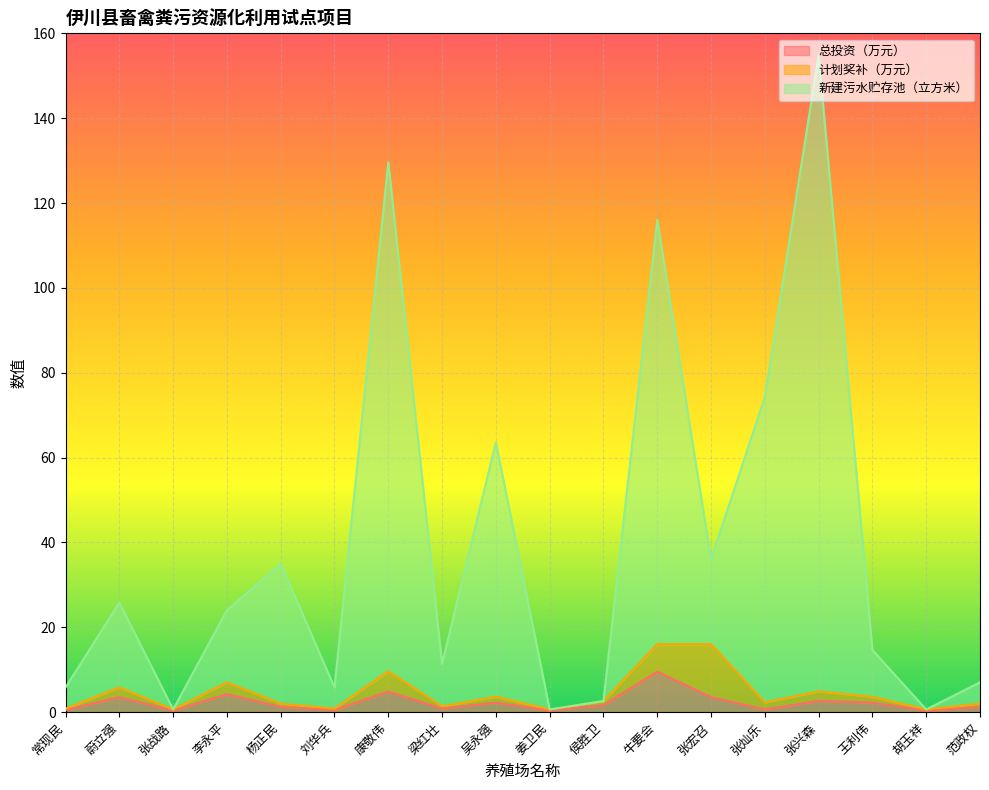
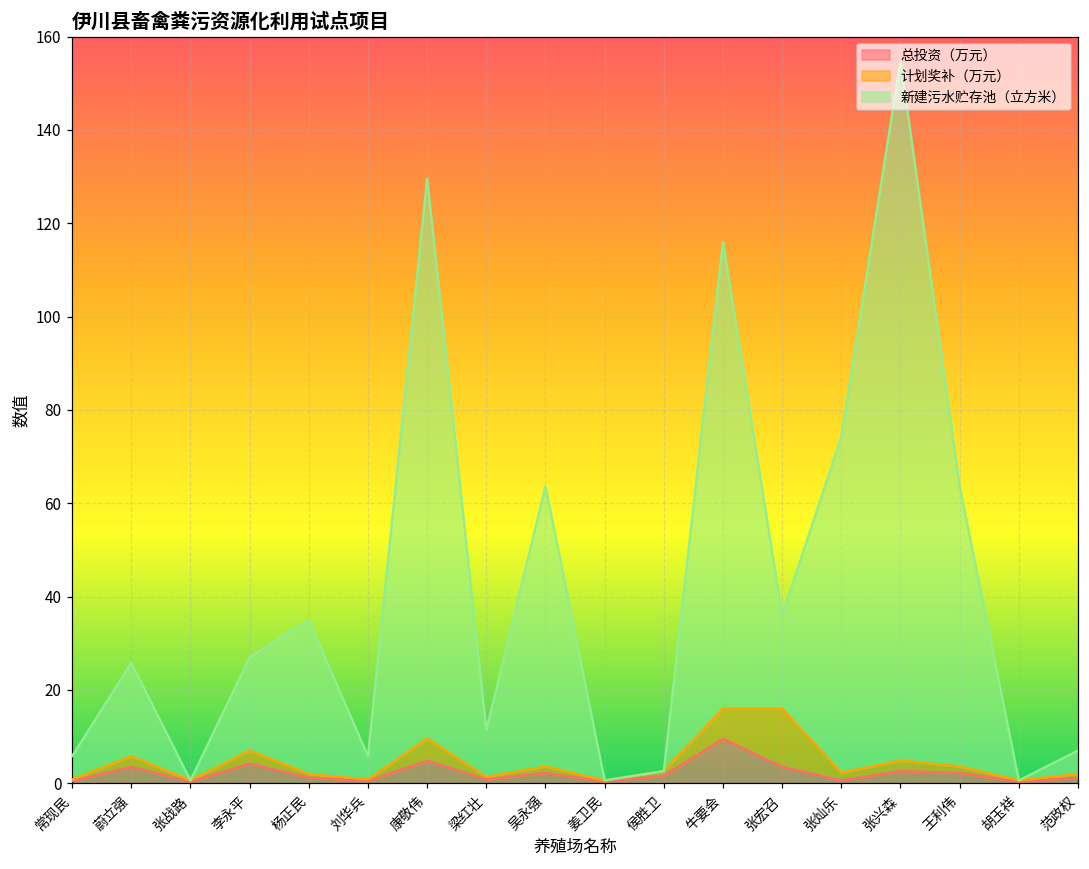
新建污水贮存池（立方米）, 李永平: 17 -> 20
新建污水贮存池（立方米）, 王利伟: 11 -> 60
